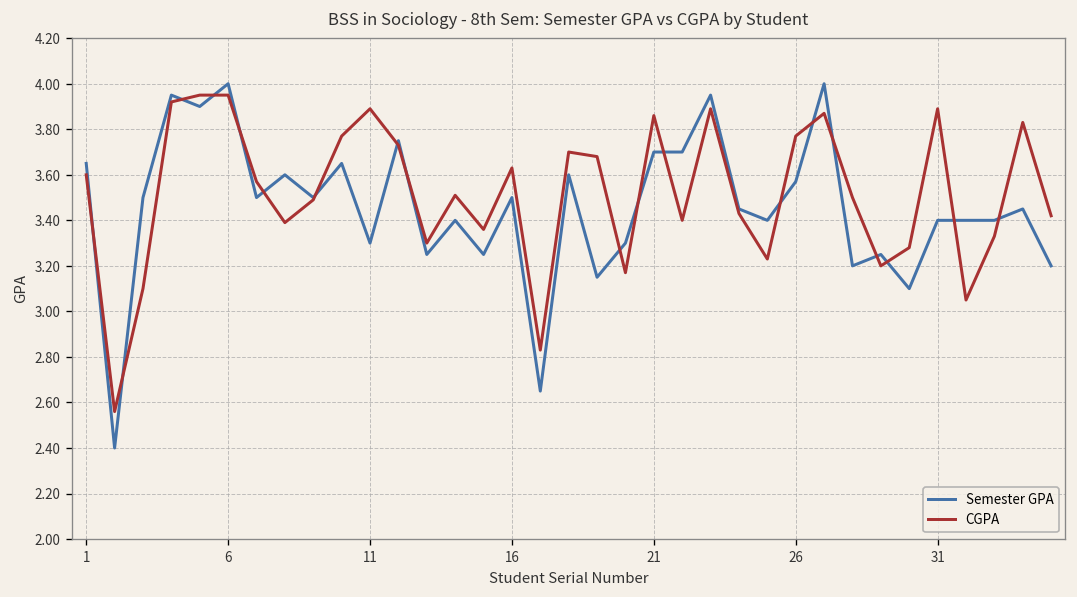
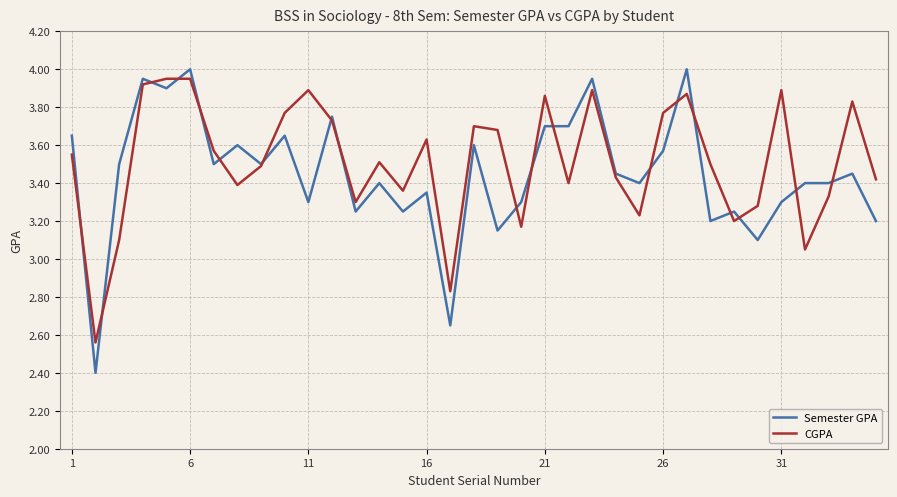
CGPA, 1: 3.60 -> 3.55
Semester GPA, 16: 3.50 -> 3.35
Semester GPA, 31: 3.4 -> 3.3
